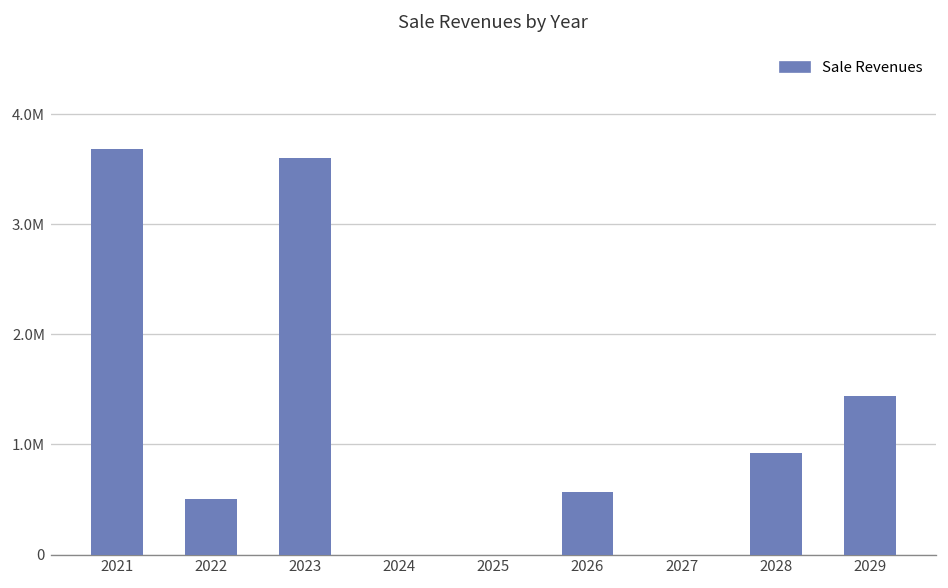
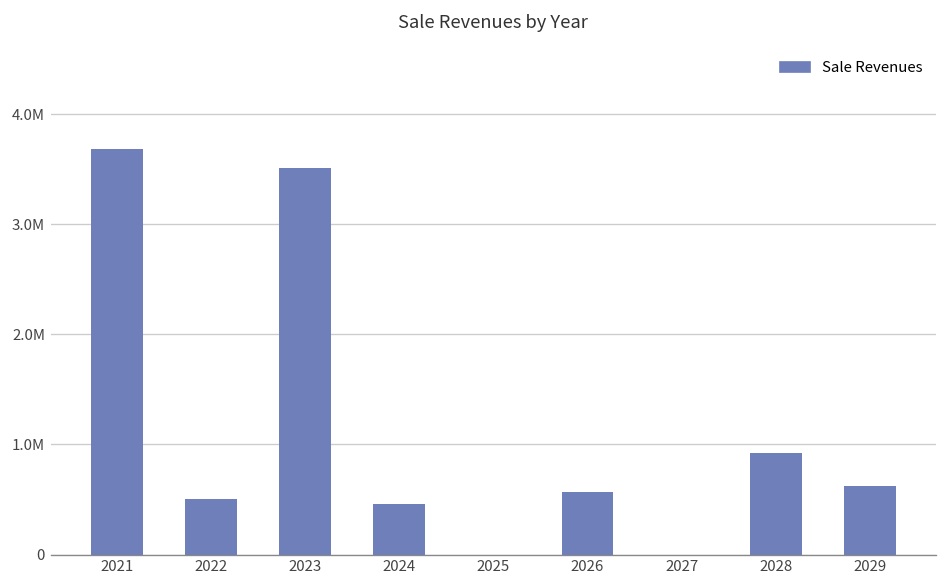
2023: 3600000 -> 3500000
2024: 0 -> 500000
2029: 1400000 -> 600000
